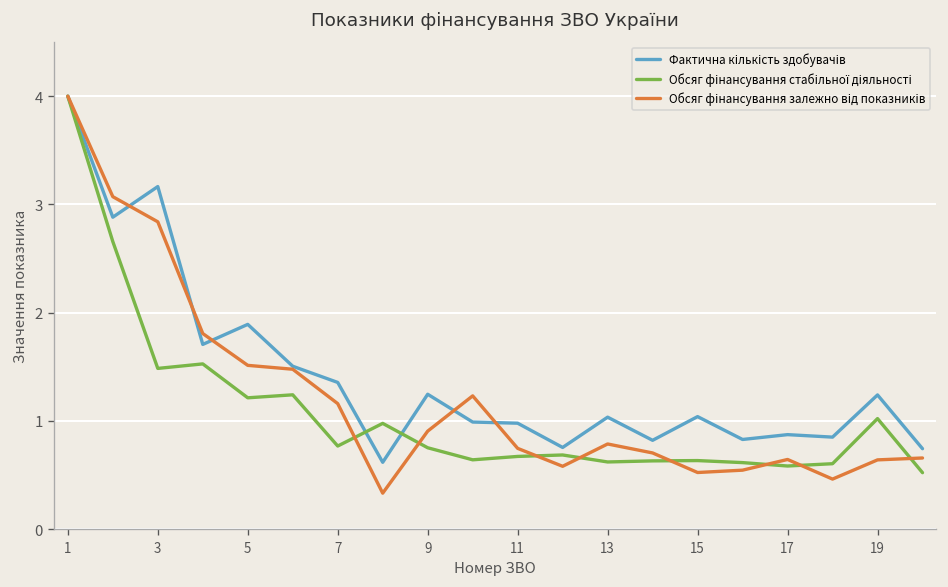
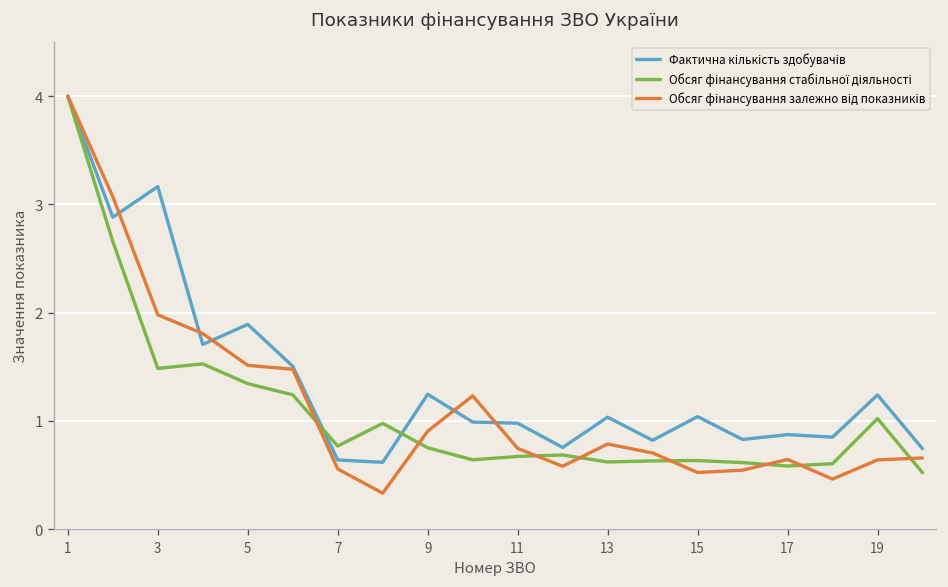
Обсяг фінансування залежно від показників, 3: 2.8 -> 2.0
Обсяг фінансування стабільної діяльності, 5: 1.2 -> 1.3
Фактична кількість здобувачів, 7: 1.4 -> 0.6
Обсяг фінансування залежно від показників, 7: 1.2 -> 0.6
